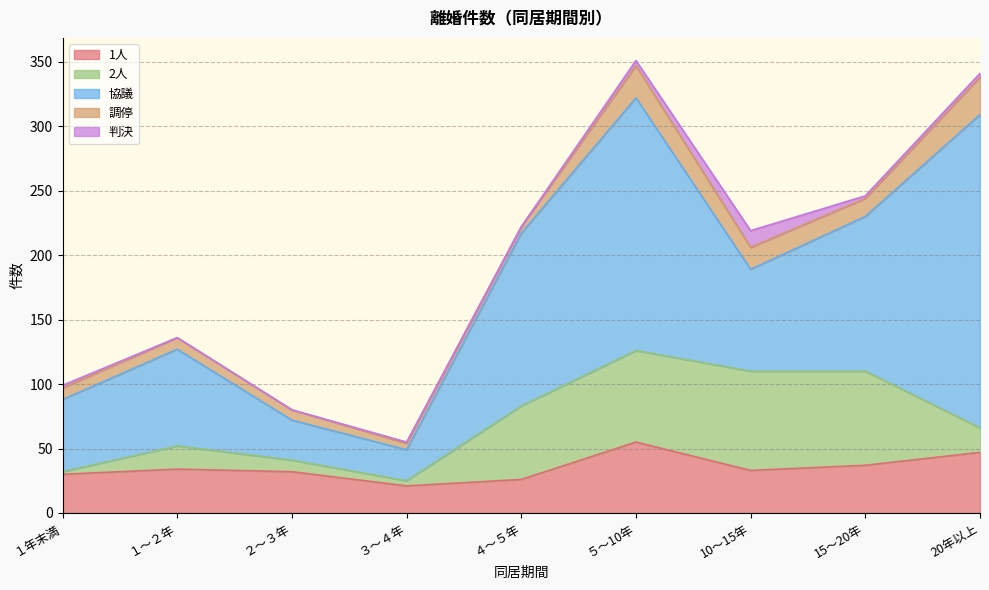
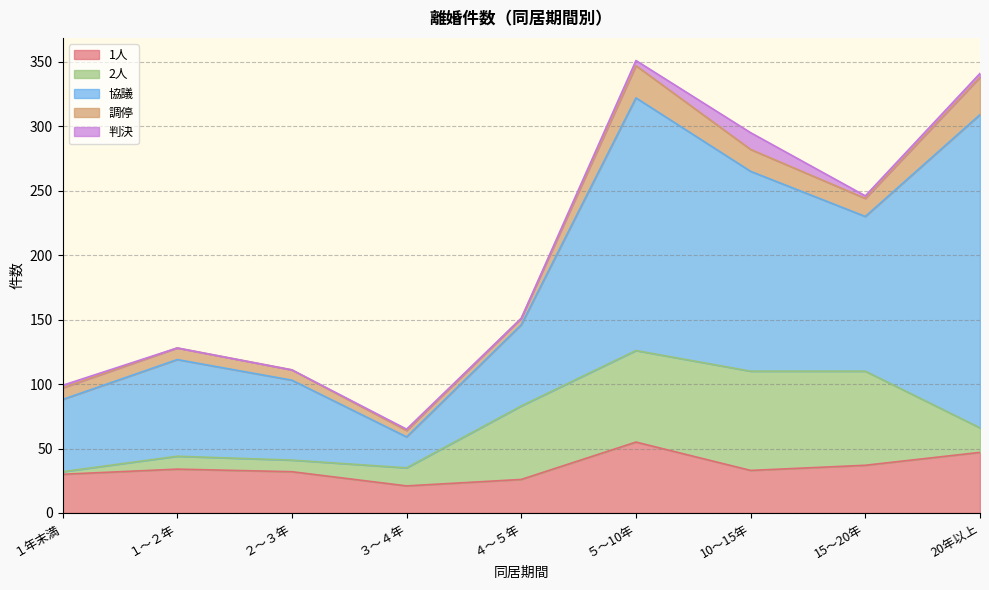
2人, １～２年: 18 -> 10
協議, ２～３年: 31 -> 62
2人, ３～４年: 4 -> 14
協議, ４～５年: 134 -> 63
協議, 10～15年: 79 -> 155
